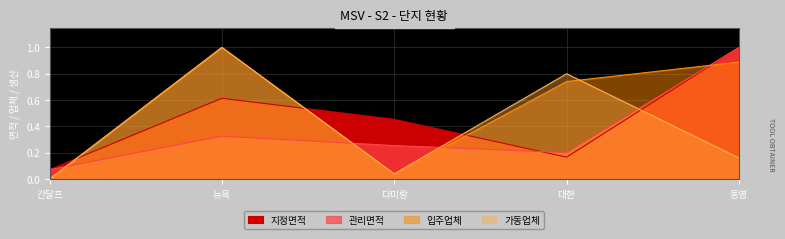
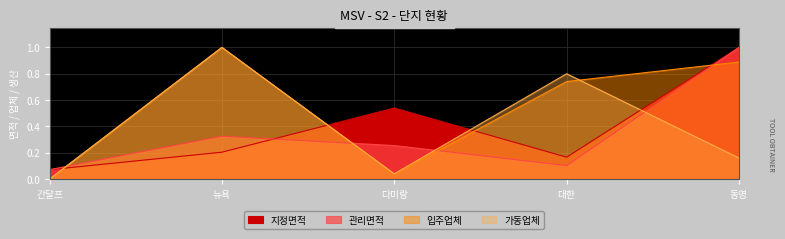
지정면적, 뉴욕: 0.61 -> 0.20
지정면적, 다미랑: 0.45 -> 0.54
관리면적, 대한: 0.20 -> 0.10
